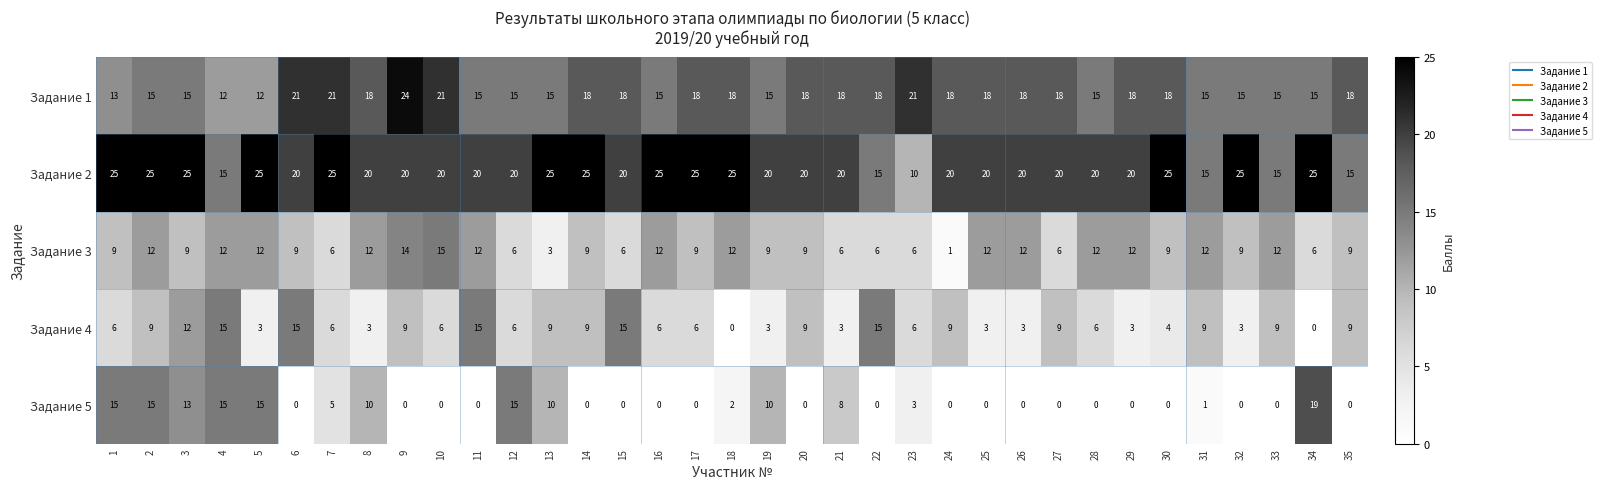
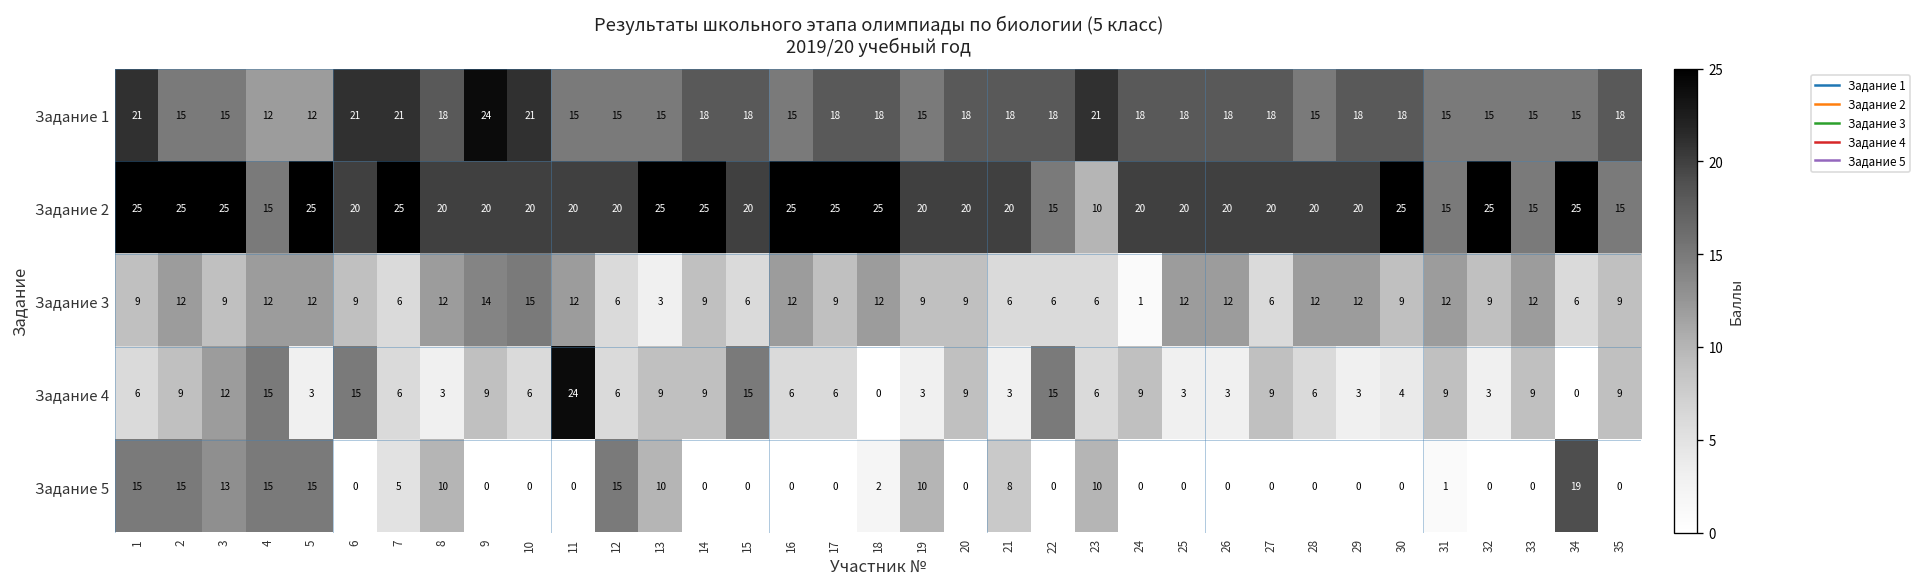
Задание 1, 1: 13 -> 21
Задание 4, 11: 15 -> 24
Задание 5, 23: 3 -> 10
